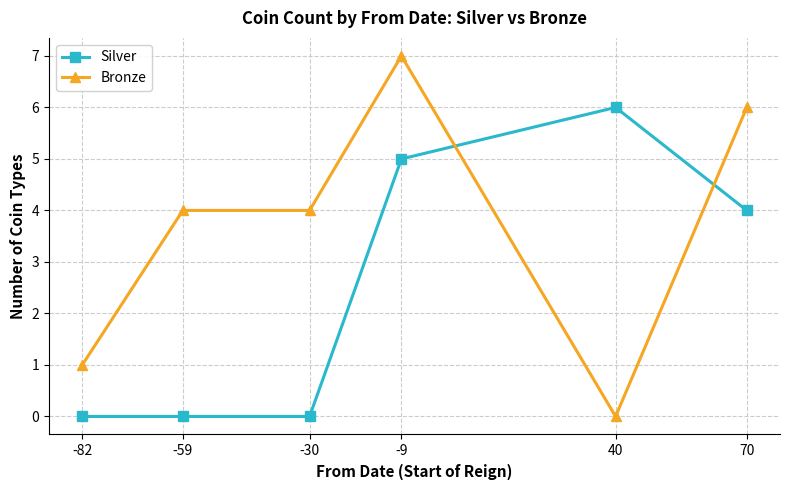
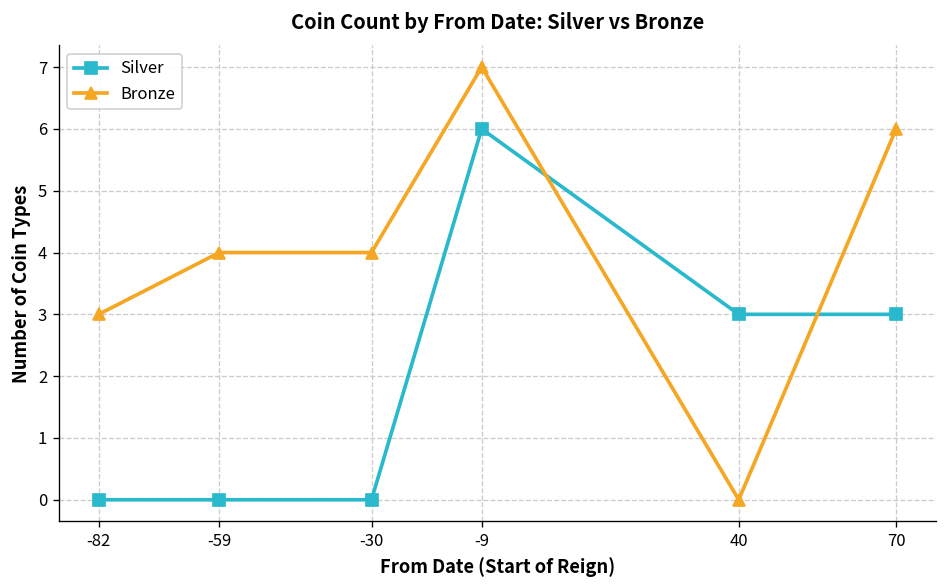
Bronze, -82: 1 -> 3
Silver, -9: 5 -> 6
Silver, 40: 6 -> 3
Silver, 70: 4 -> 3
